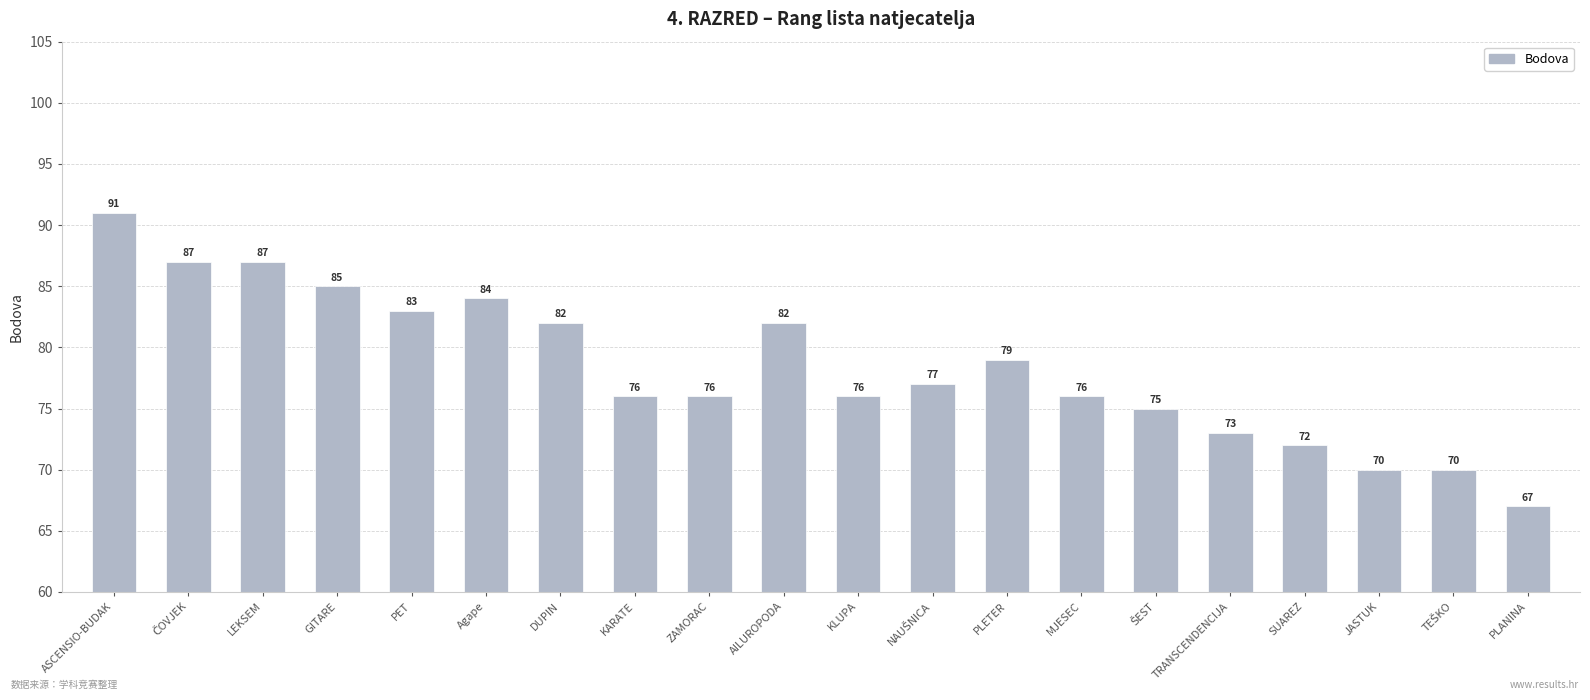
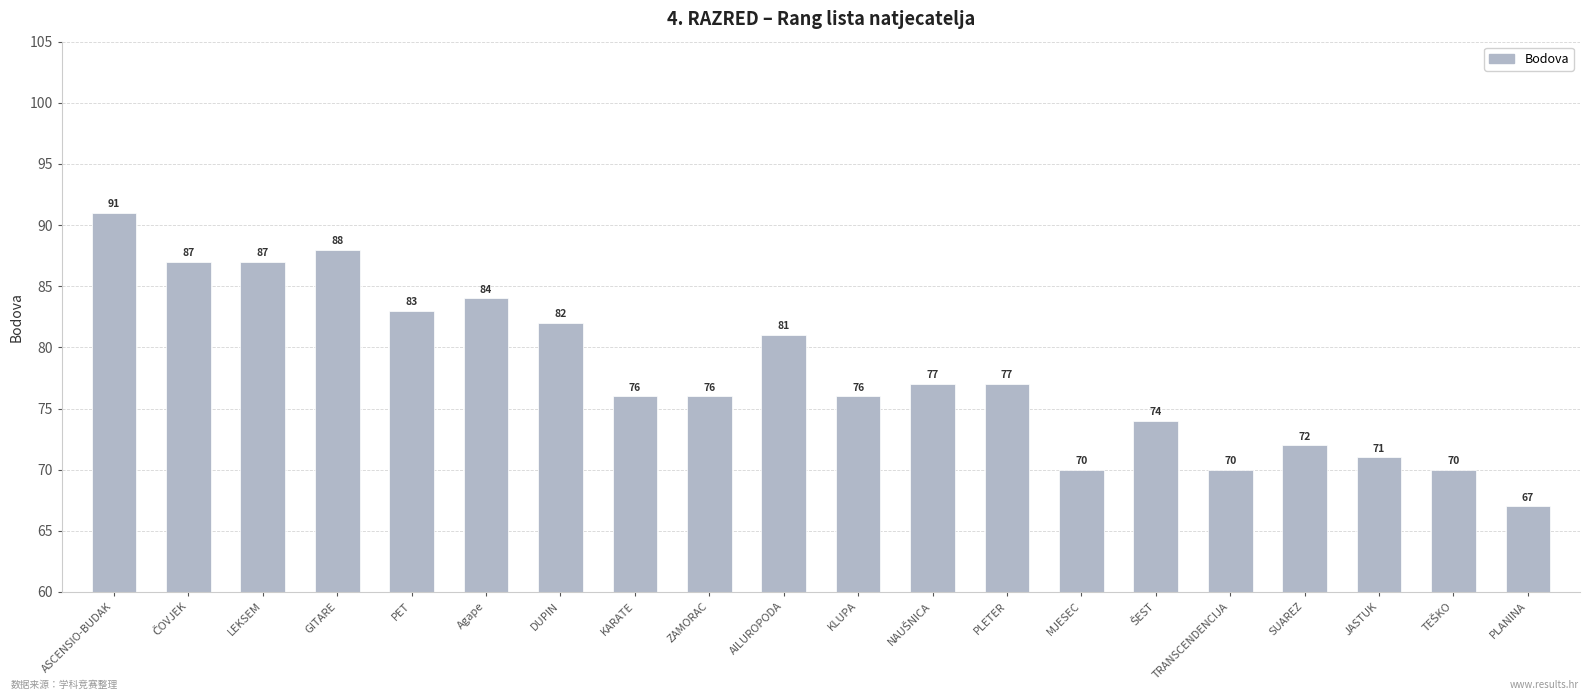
GITARE: 85 -> 88
AILUROPODA: 82 -> 81
PLETER: 79 -> 77
MJESEC: 76 -> 70
ŠEST: 75 -> 74
TRANSCENDENCIJA: 73 -> 70
JASTUK: 70 -> 71
